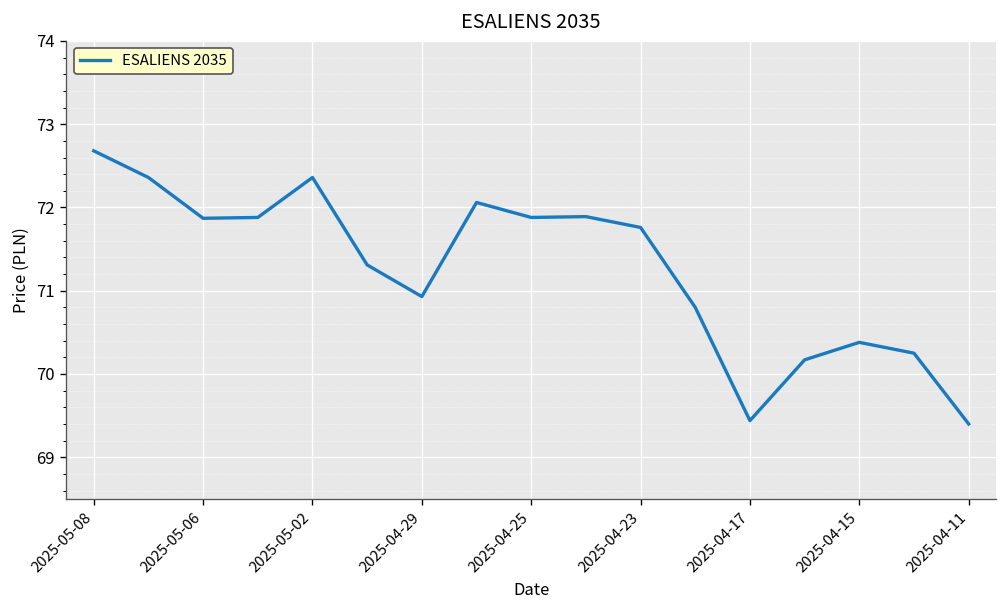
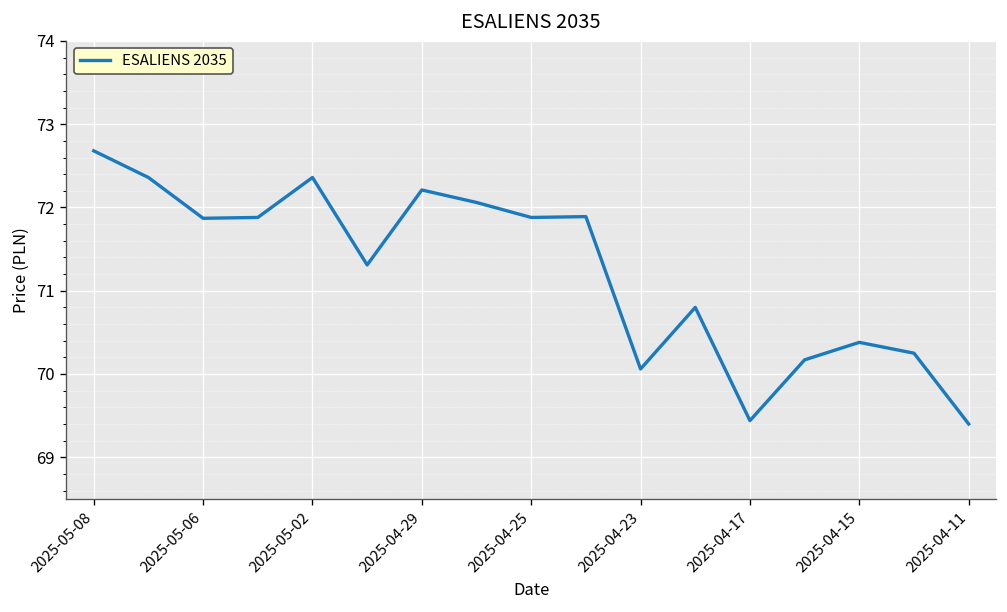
2025-04-29: 70.9 -> 72.2
2025-04-23: 71.8 -> 70.1
